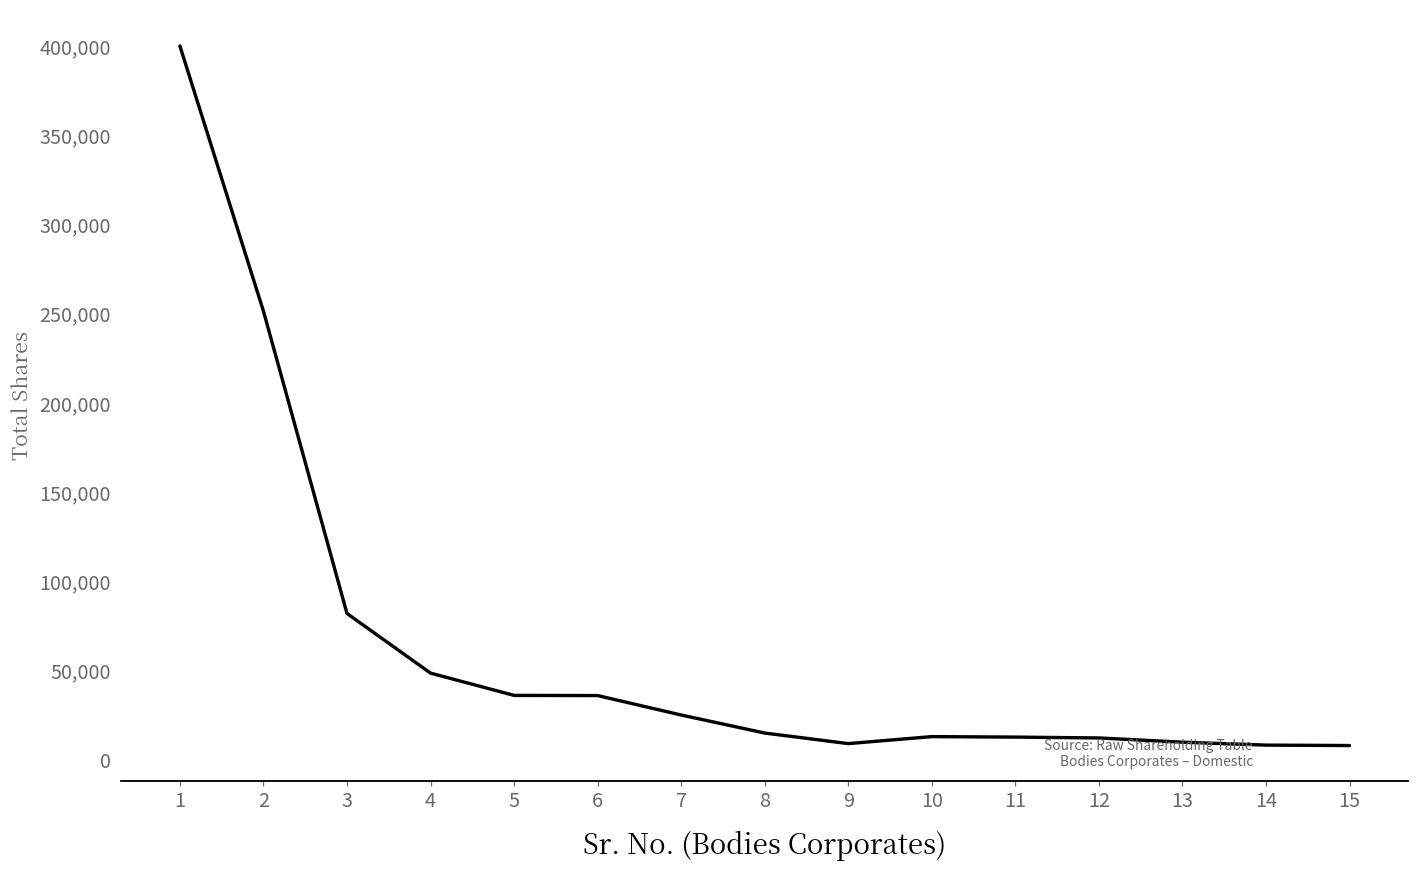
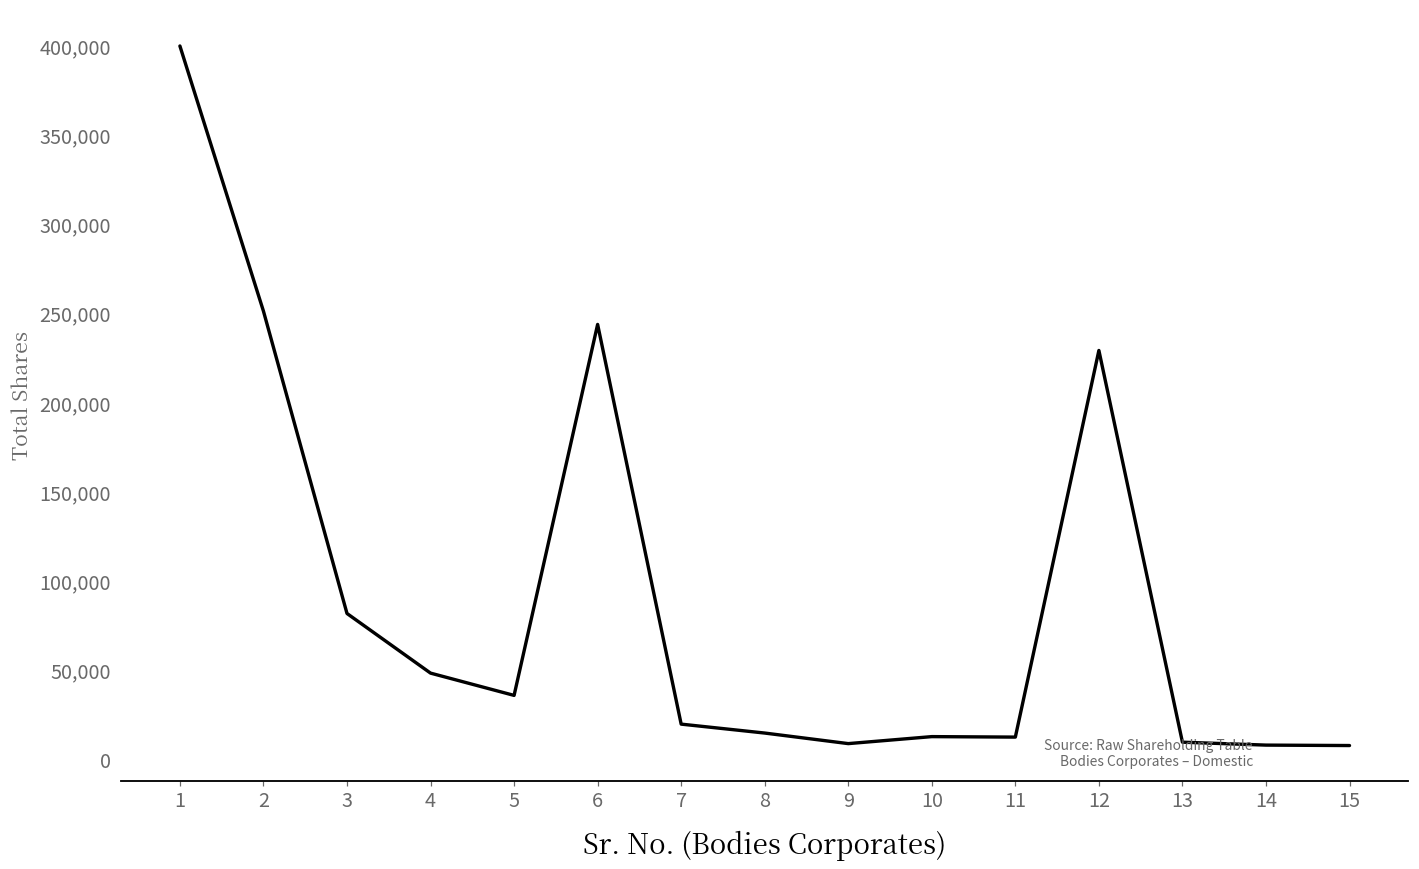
6: 36,000 -> 244,000
7: 25,000 -> 20,000
12: 12,000 -> 229,000
